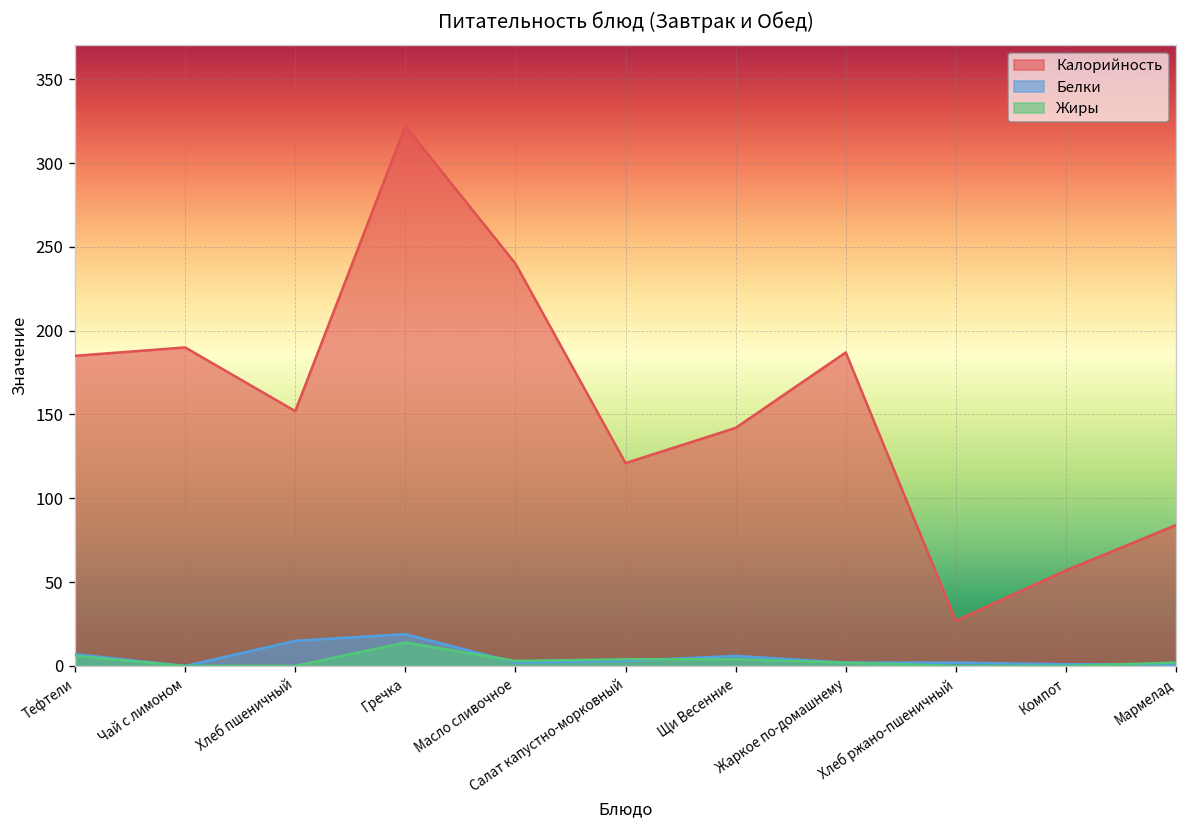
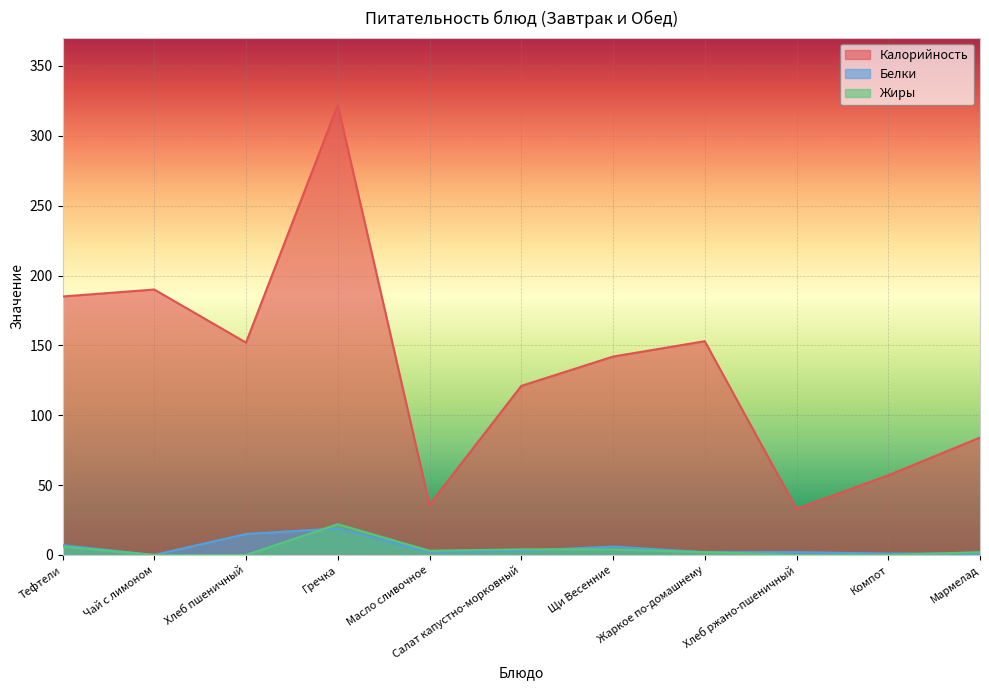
Жиры, Гречка: 14 -> 22
Калорийность, Масло сливочное: 240 -> 36
Калорийность, Жаркое по-домашнему: 187 -> 153
Калорийность, Хлеб ржано-пшеничный: 27 -> 33
